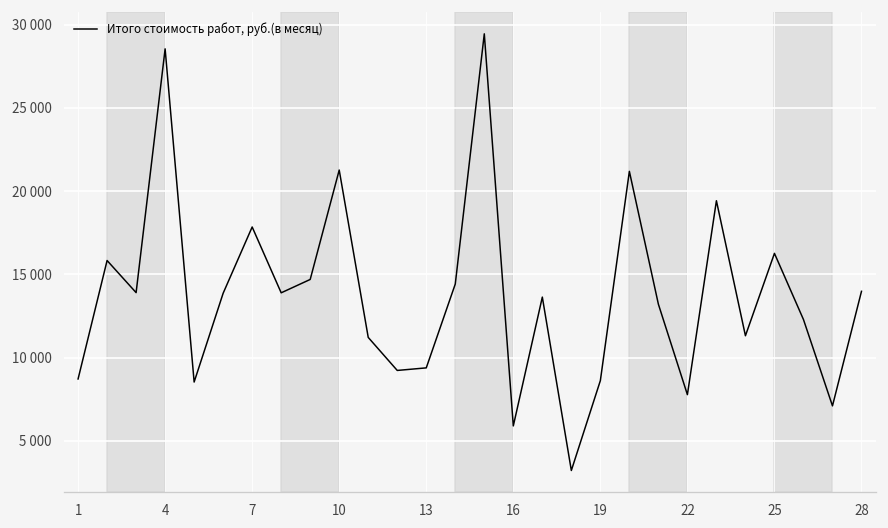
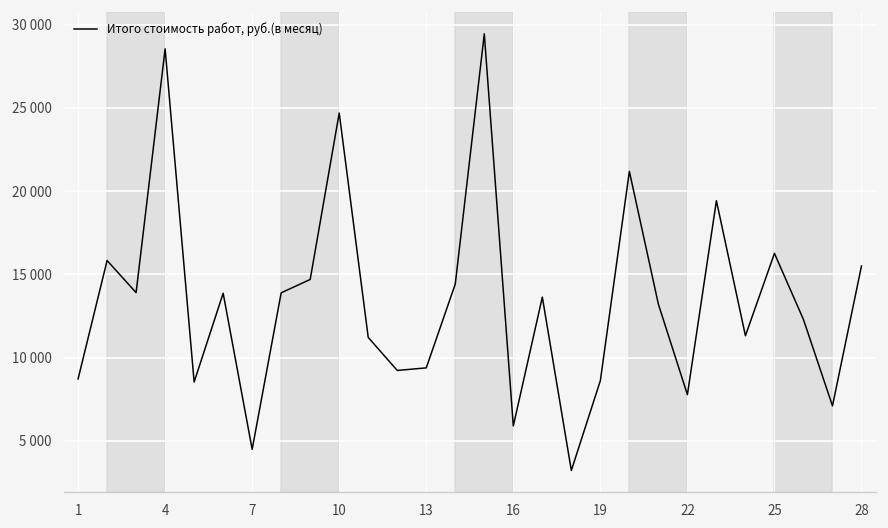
7: 17800 -> 4500
10: 21300 -> 24700
28: 14000 -> 15500
